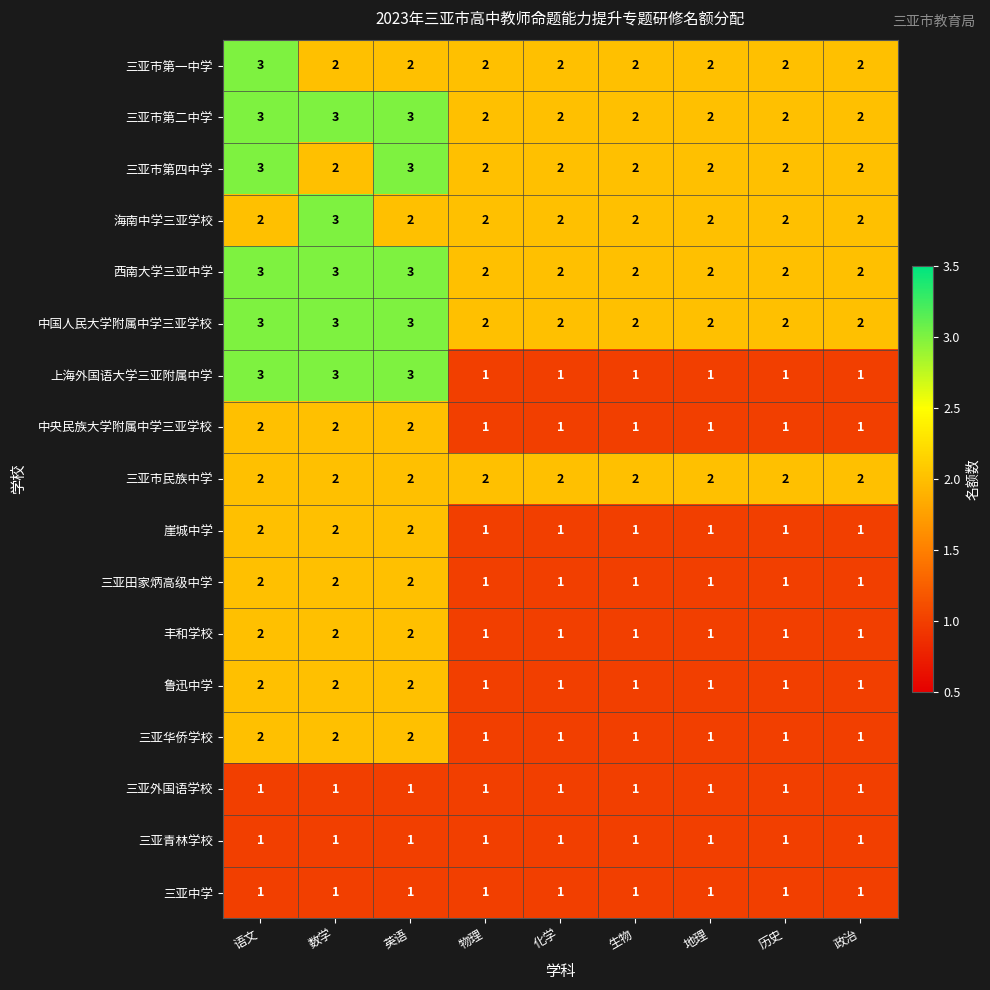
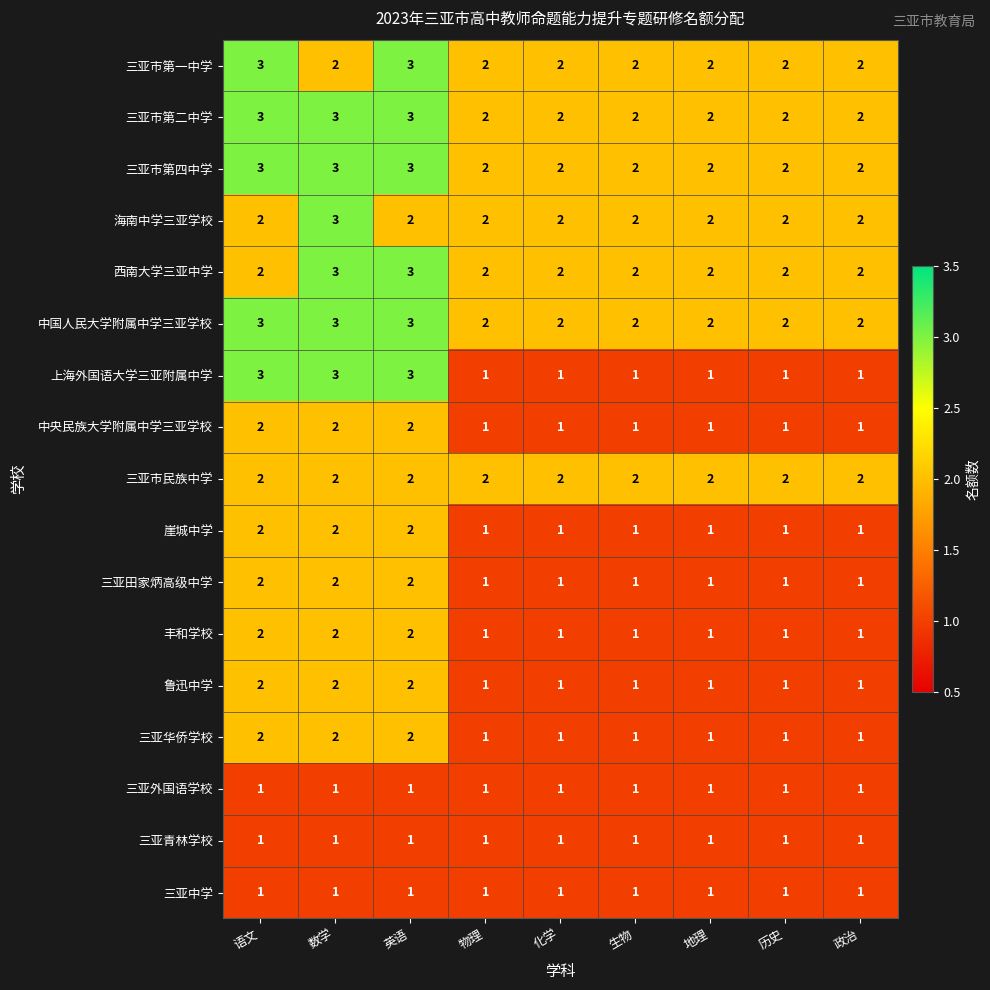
三亚市第一中学, 英语: 2 -> 3
三亚市第四中学, 数学: 2 -> 3
西南大学三亚中学, 语文: 3 -> 2
